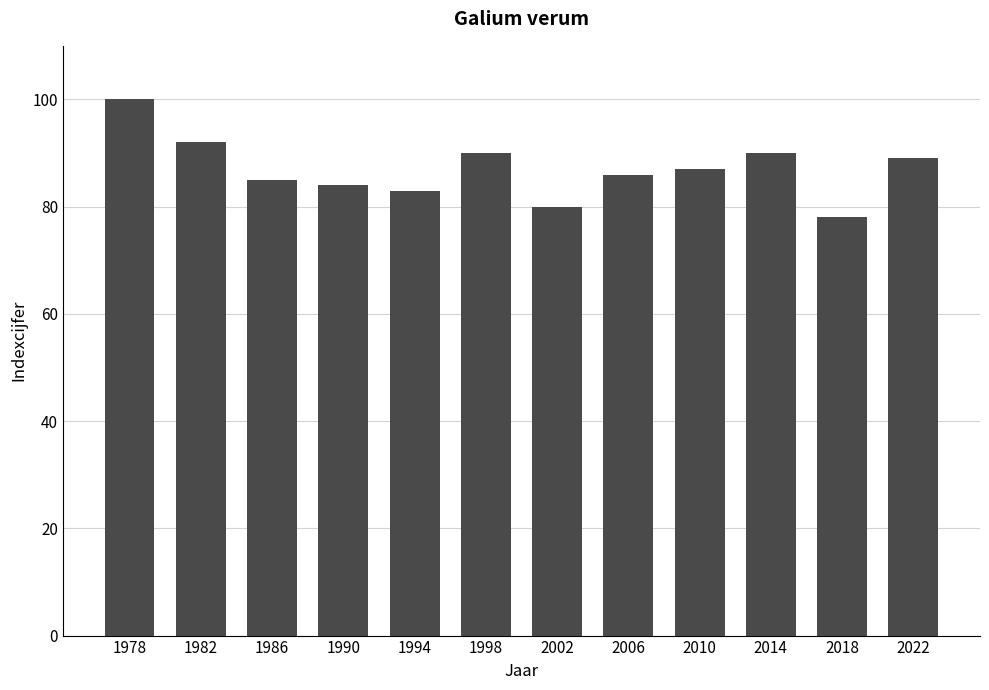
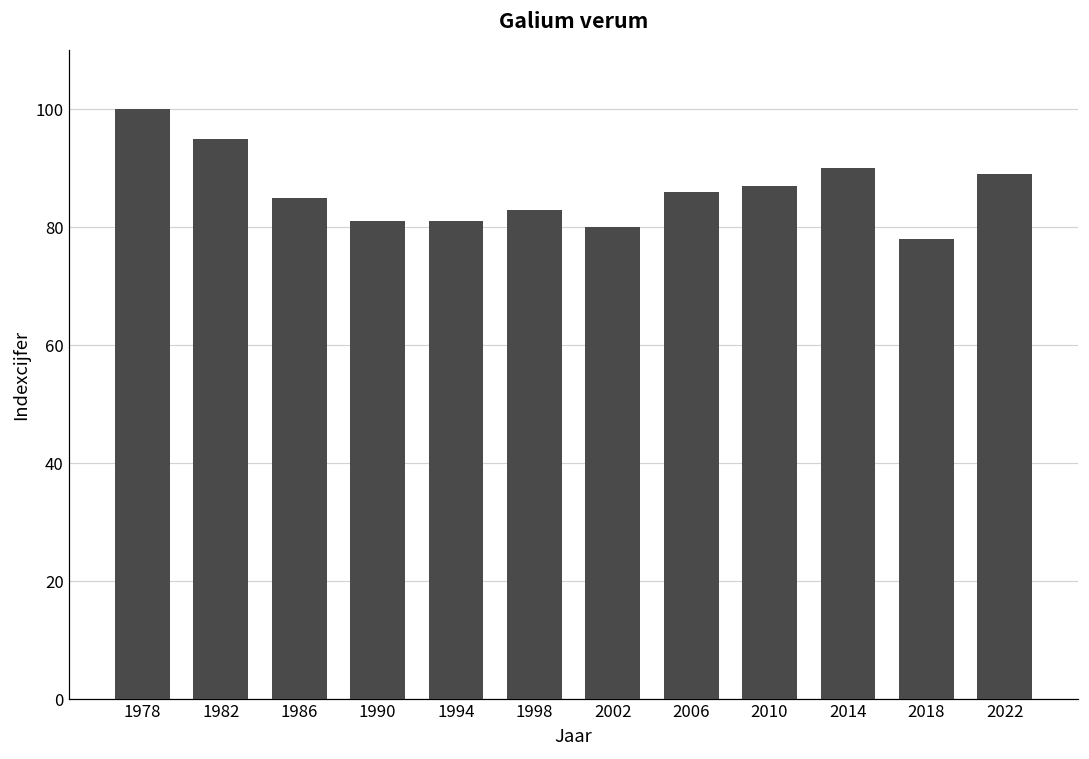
1982: 92 -> 95
1990: 84 -> 81
1994: 83 -> 81
1998: 90 -> 83
